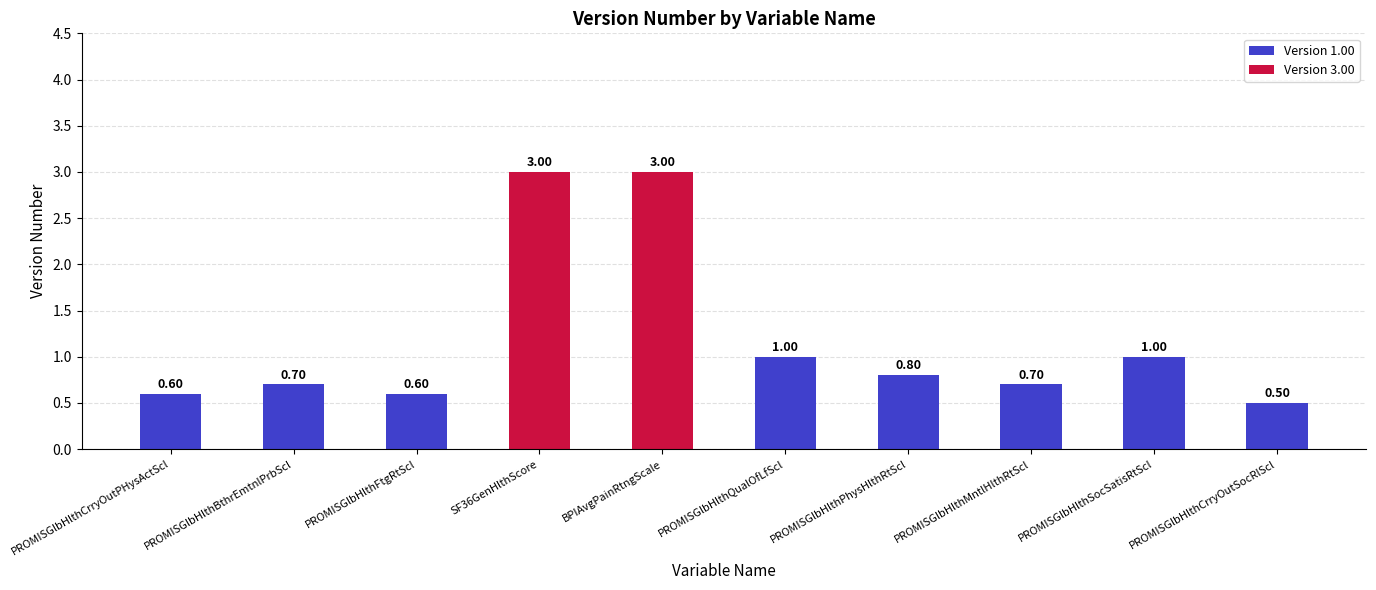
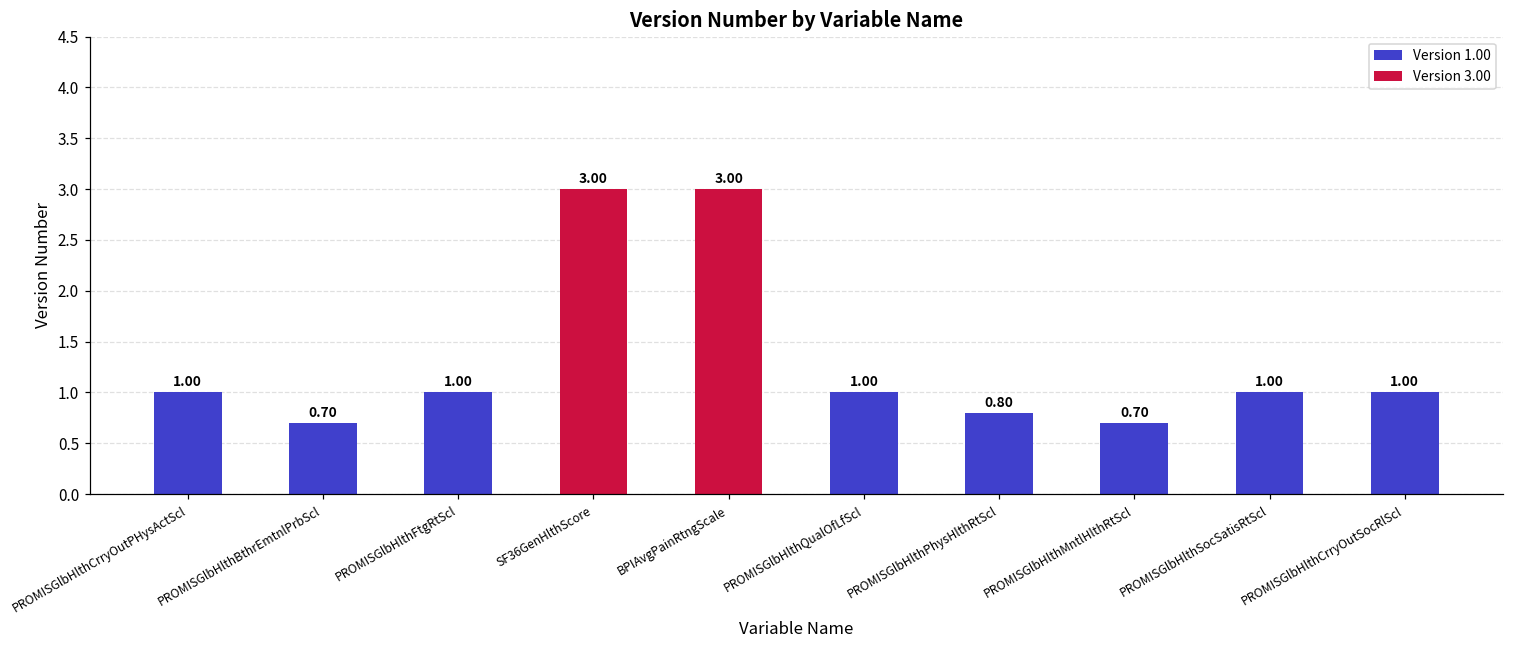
PROMISGlbHlthCrryOutPHysActScl: 0.60 -> 1.00
PROMISGlbHlthFtgRtScl: 0.60 -> 1.00
PROMISGlbHlthCrryOutSocRlScl: 0.50 -> 1.00
